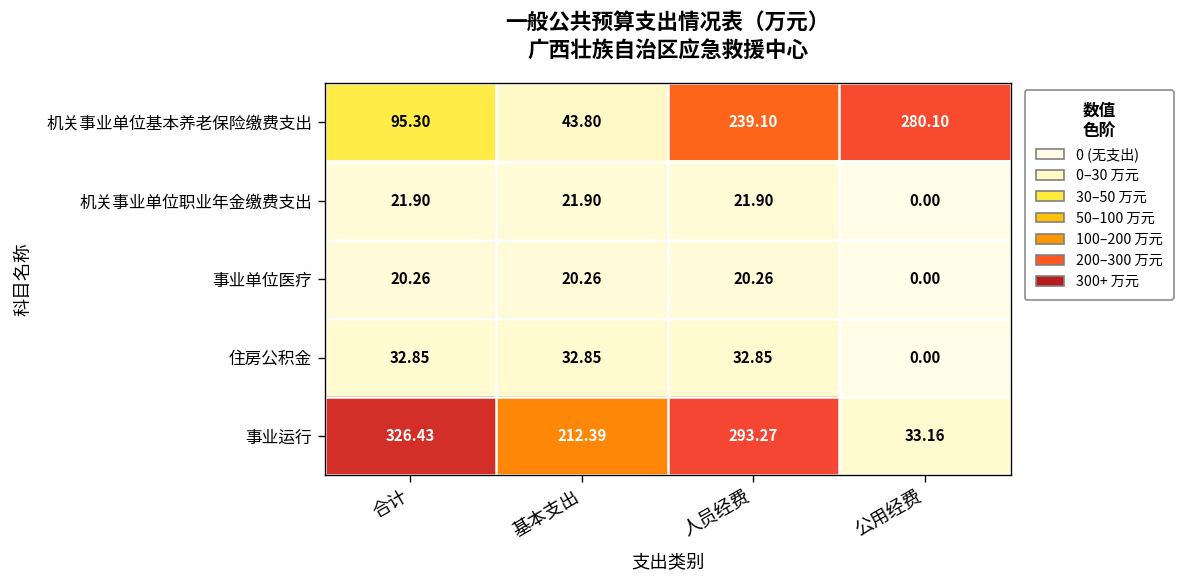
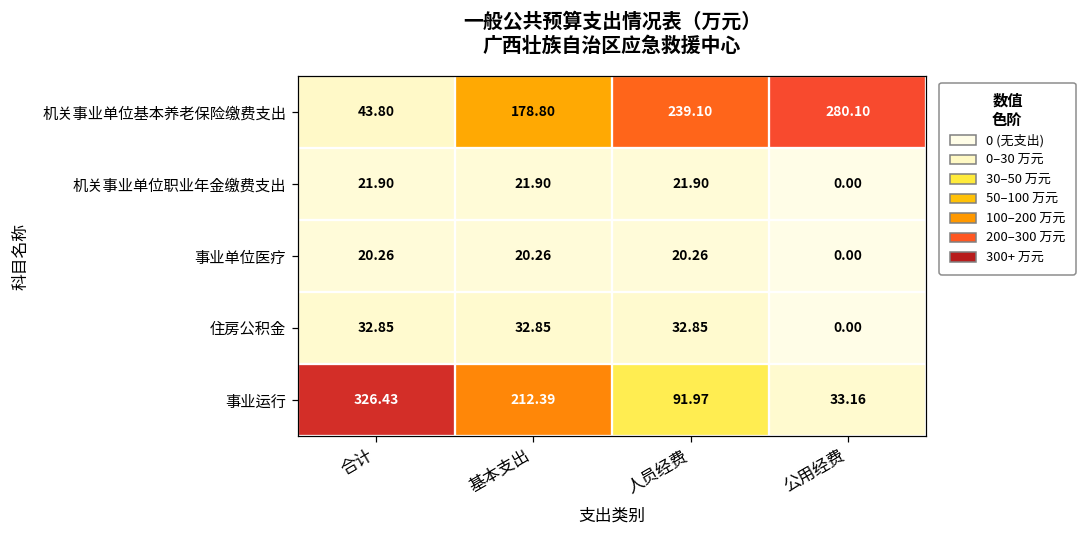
机关事业单位基本养老保险缴费支出, 合计: 95.30 -> 43.80
机关事业单位基本养老保险缴费支出, 基本支出: 43.80 -> 178.80
事业运行, 人员经费: 293.27 -> 91.97
